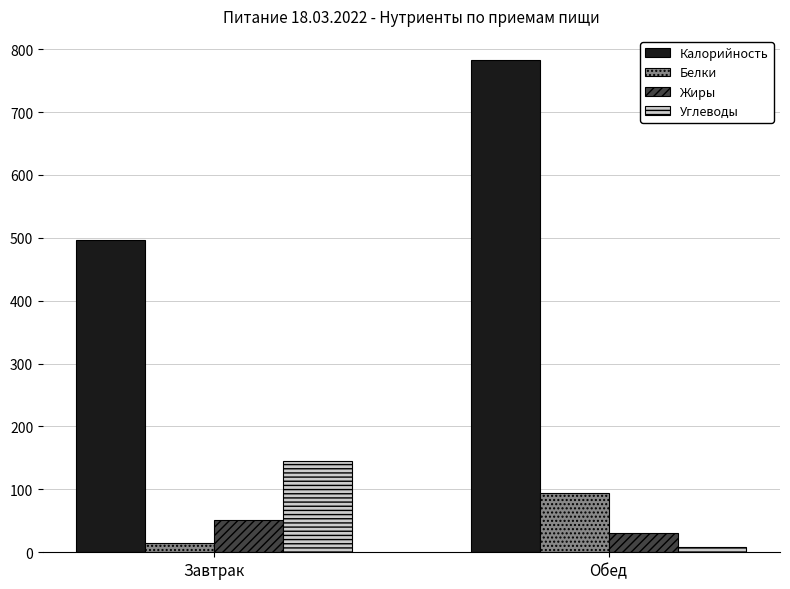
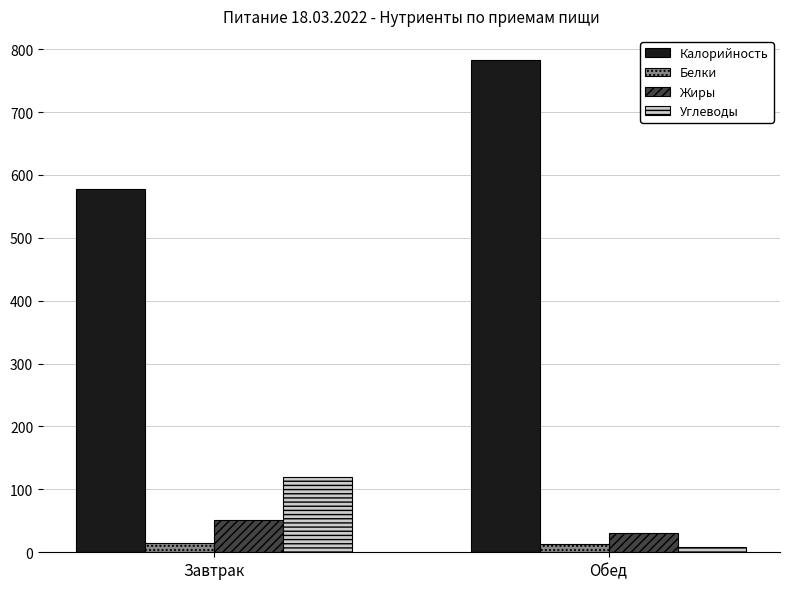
Калорийность, Завтрак: 500 -> 580
Углеводы, Завтрак: 150 -> 120
Белки, Обед: 100 -> 10
